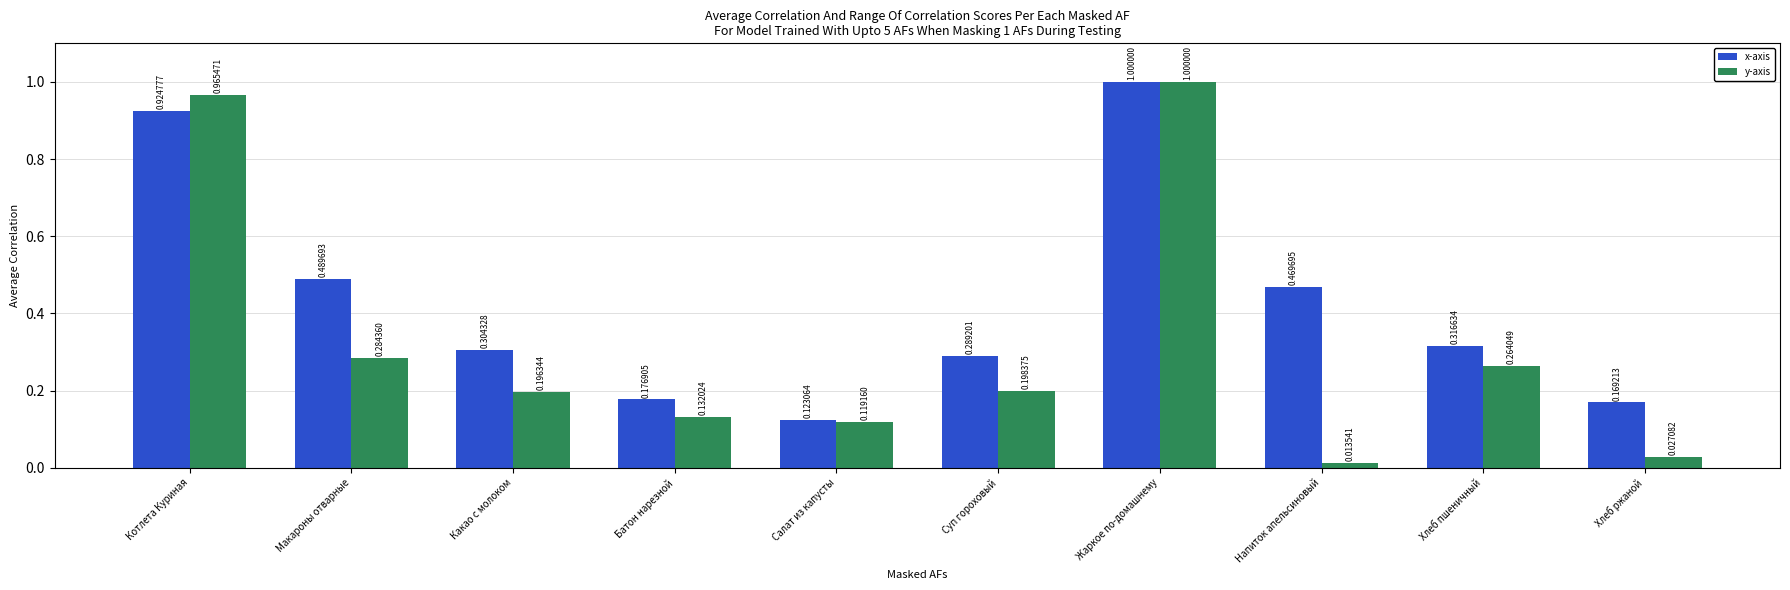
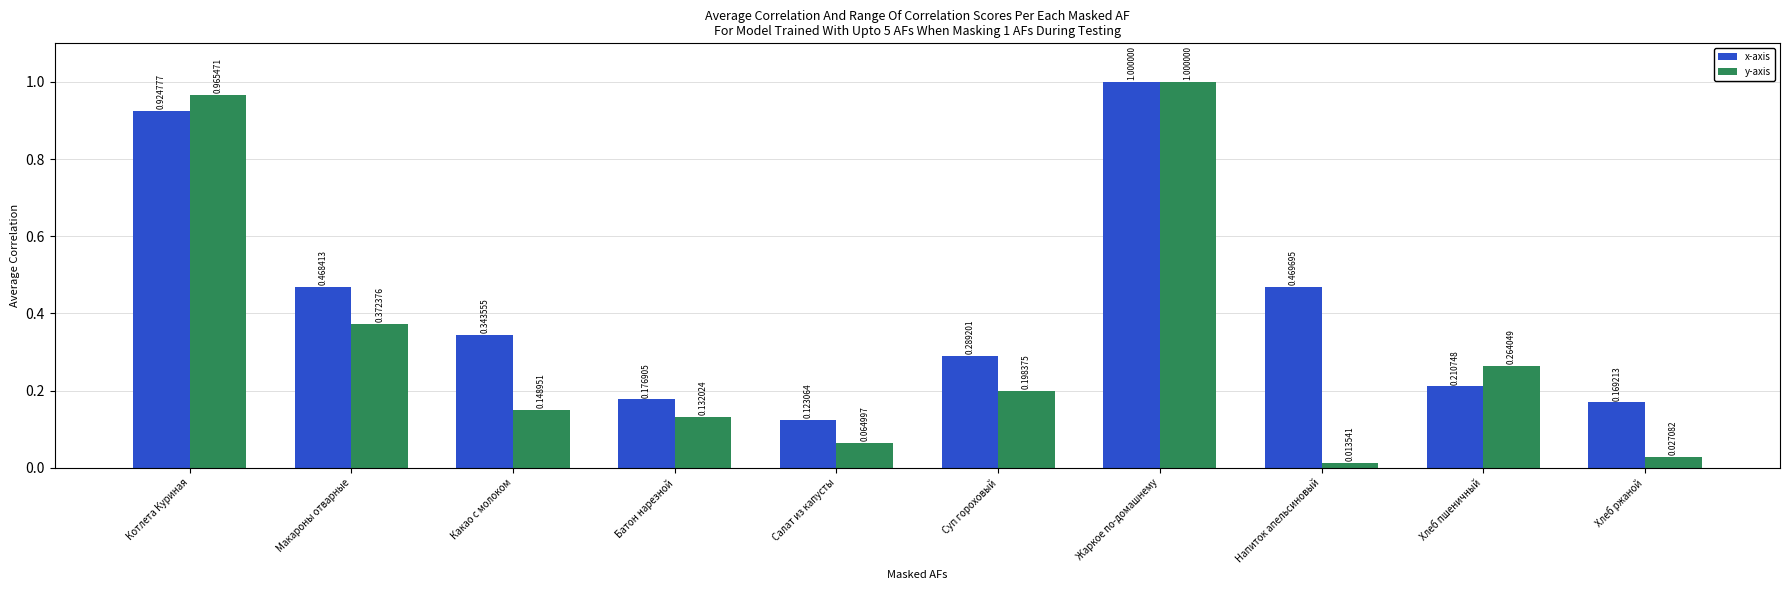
x-axis, Макароны отварные: 0.489693 -> 0.468413
y-axis, Макароны отварные: 0.284360 -> 0.372376
x-axis, Какао с молоком: 0.304328 -> 0.343555
y-axis, Какао с молоком: 0.196344 -> 0.148951
y-axis, Салат из капусты: 0.119160 -> 0.064997
x-axis, Хлеб пшеничный: 0.316634 -> 0.210748
